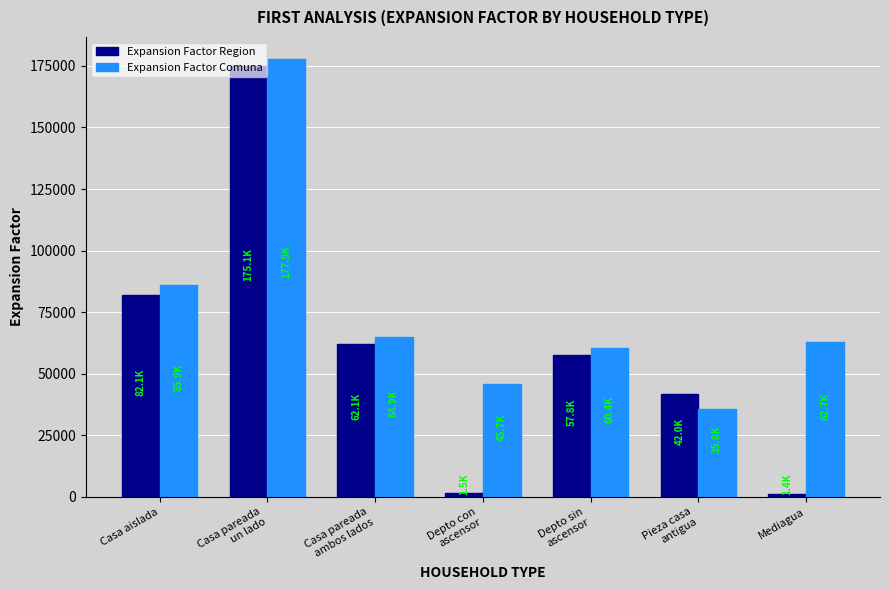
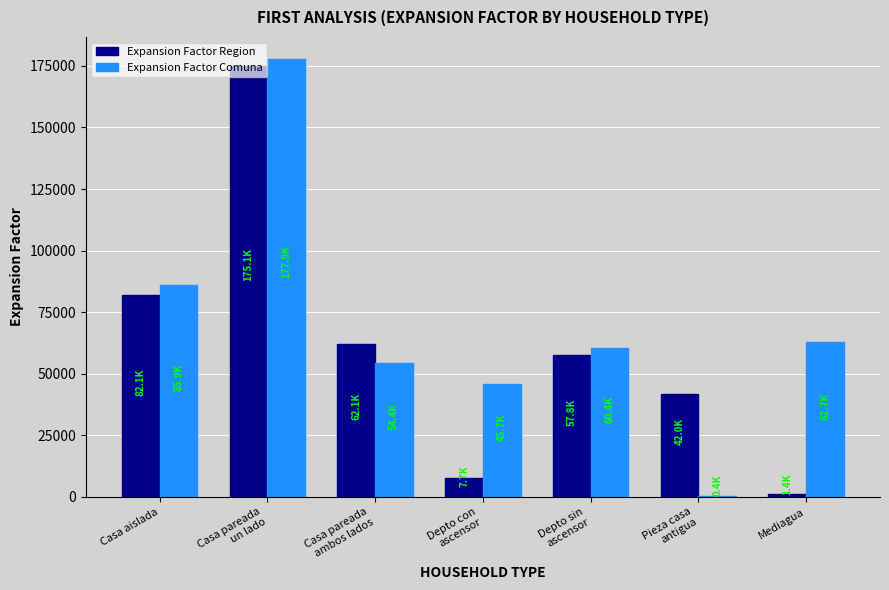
Expansion Factor Comuna, Casa pareada ambos lados: 64.9K -> 54.4K
Expansion Factor Region, Depto con ascensor: 1.5K -> 7.7K
Expansion Factor Comuna, Pieza casa antigua: 35.8K -> 0.4K
